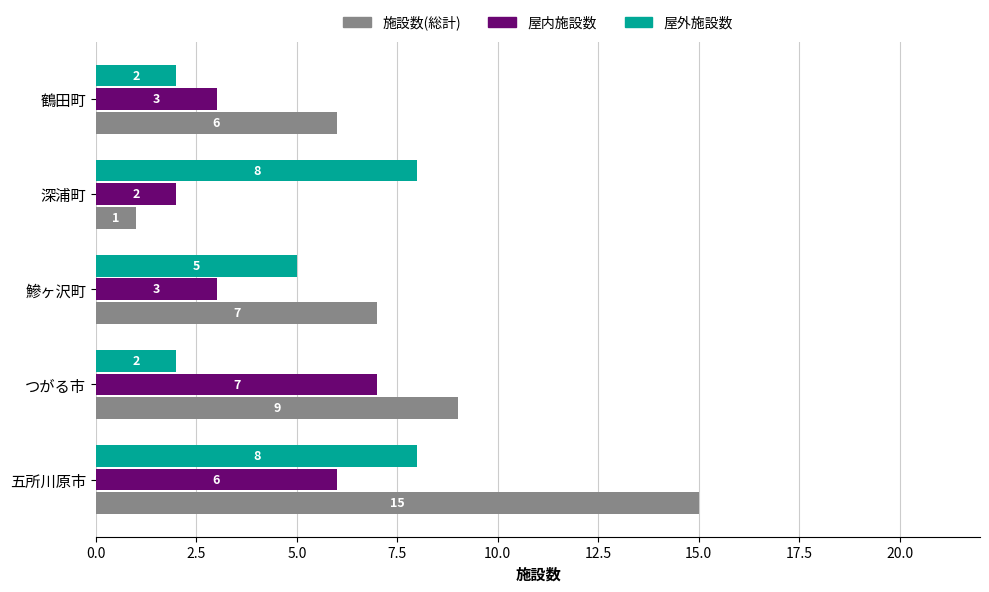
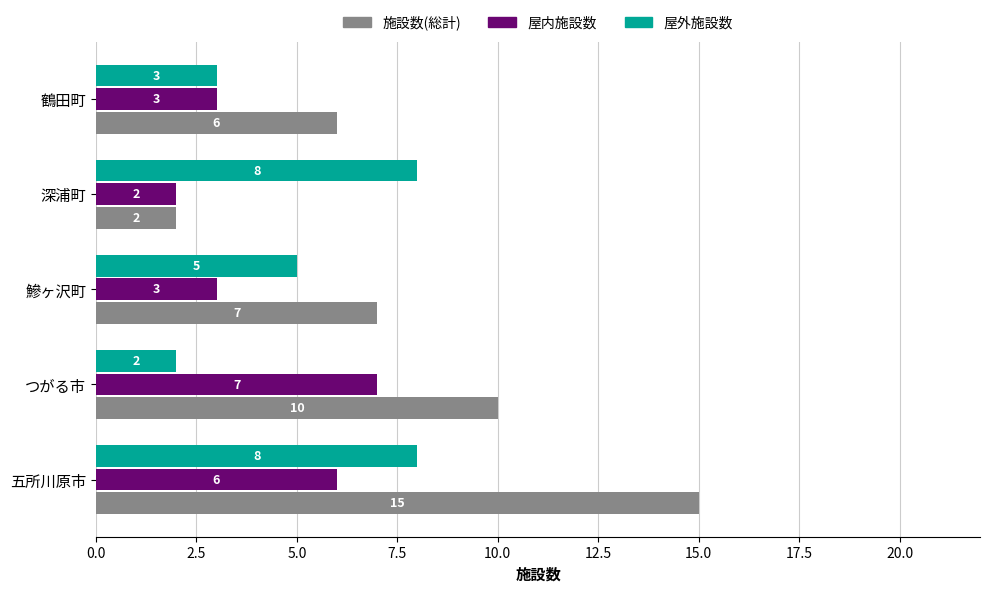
屋外施設数, 鶴田町: 2 -> 3
施設数(総計), 深浦町: 1 -> 2
施設数(総計), つがる市: 9 -> 10
